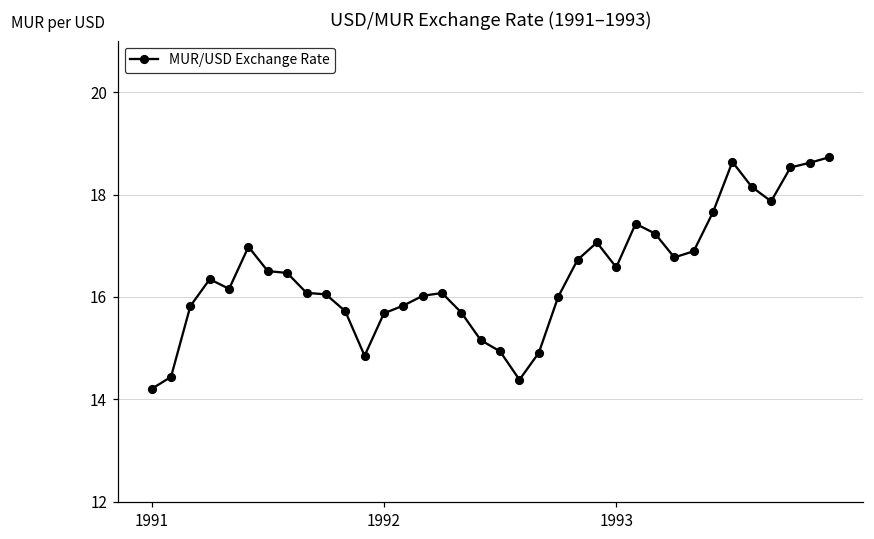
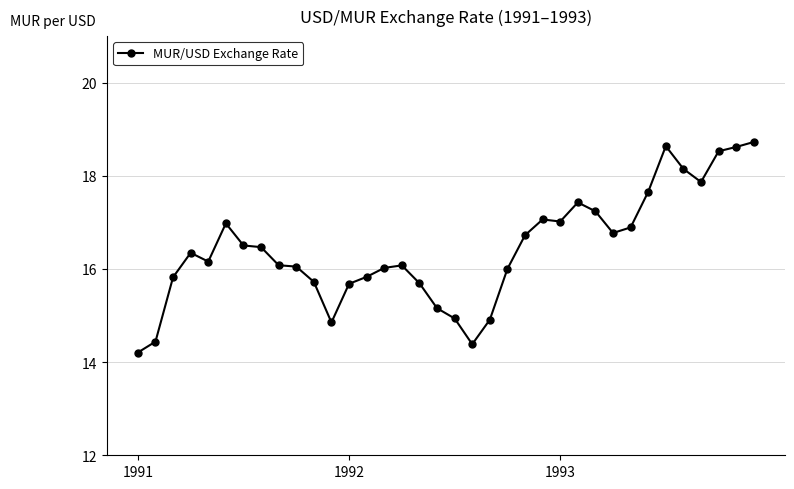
1993: 16.6 -> 17.0
